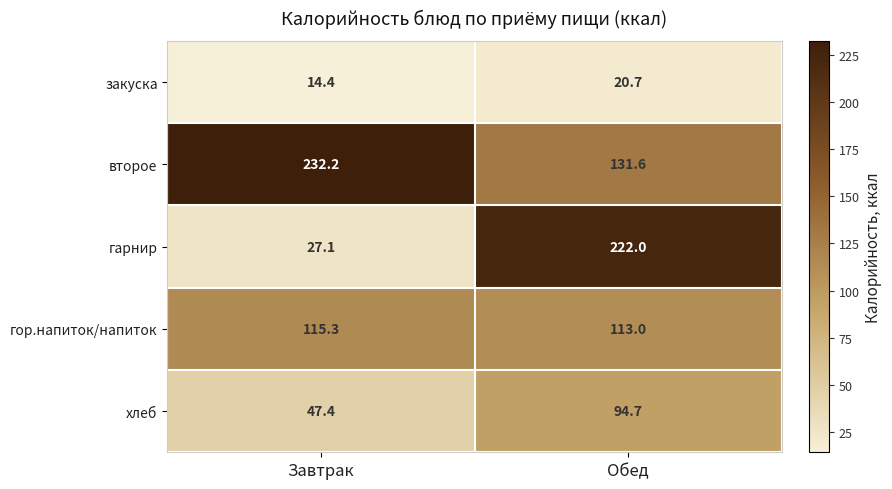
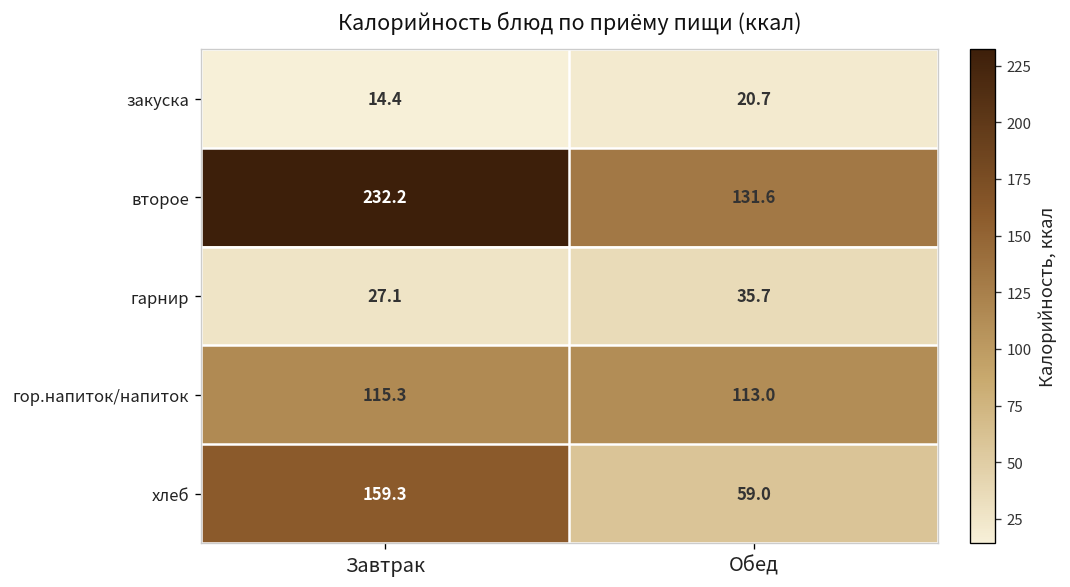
гарнир, Обед: 222.0 -> 35.7
хлеб, Завтрак: 47.4 -> 159.3
хлеб, Обед: 94.7 -> 59.0
